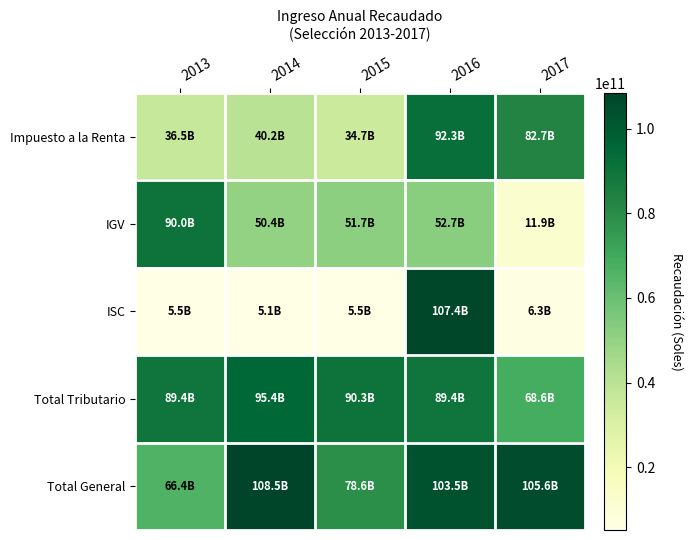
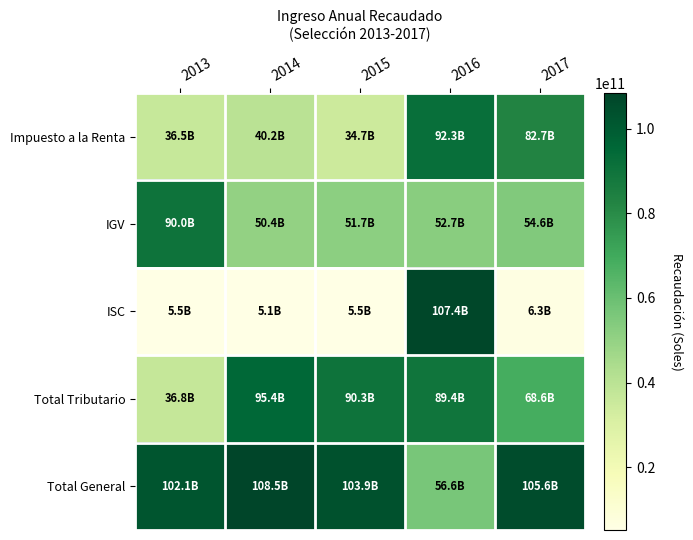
IGV, 2017: 11.9B -> 54.6B
Total Tributario, 2013: 89.4B -> 36.8B
Total General, 2013: 66.4B -> 102.1B
Total General, 2015: 78.6B -> 103.9B
Total General, 2016: 103.5B -> 56.6B
